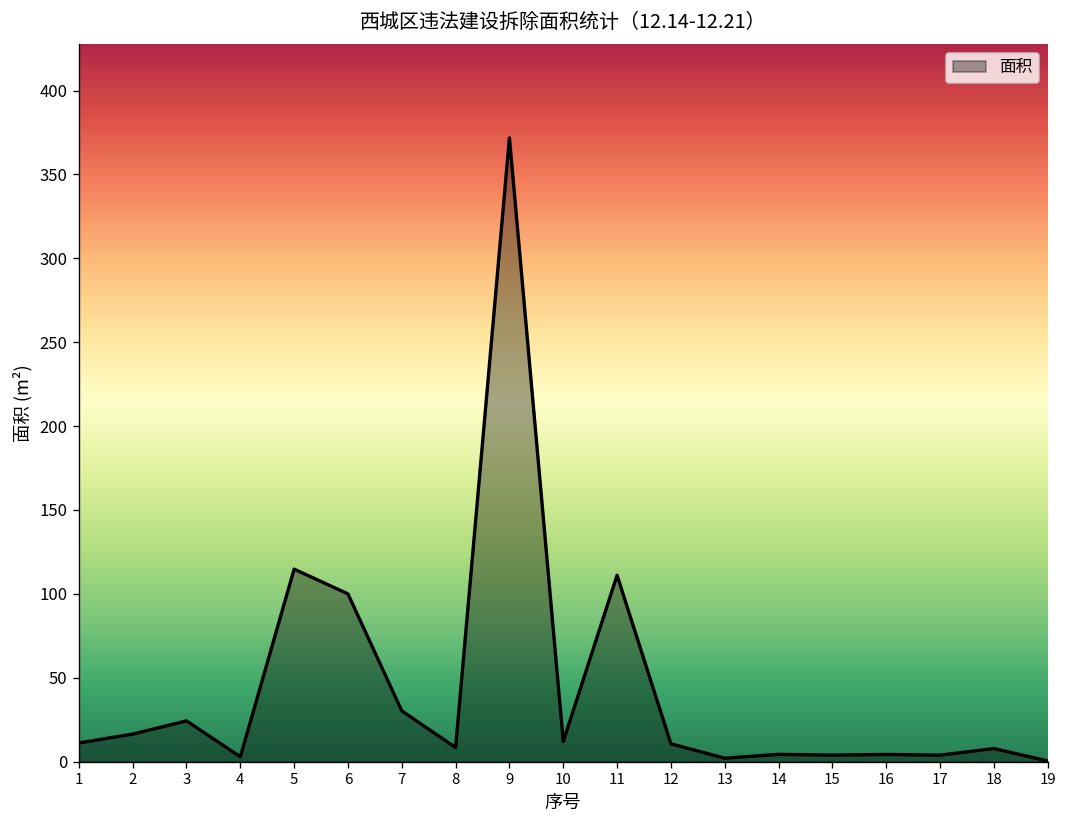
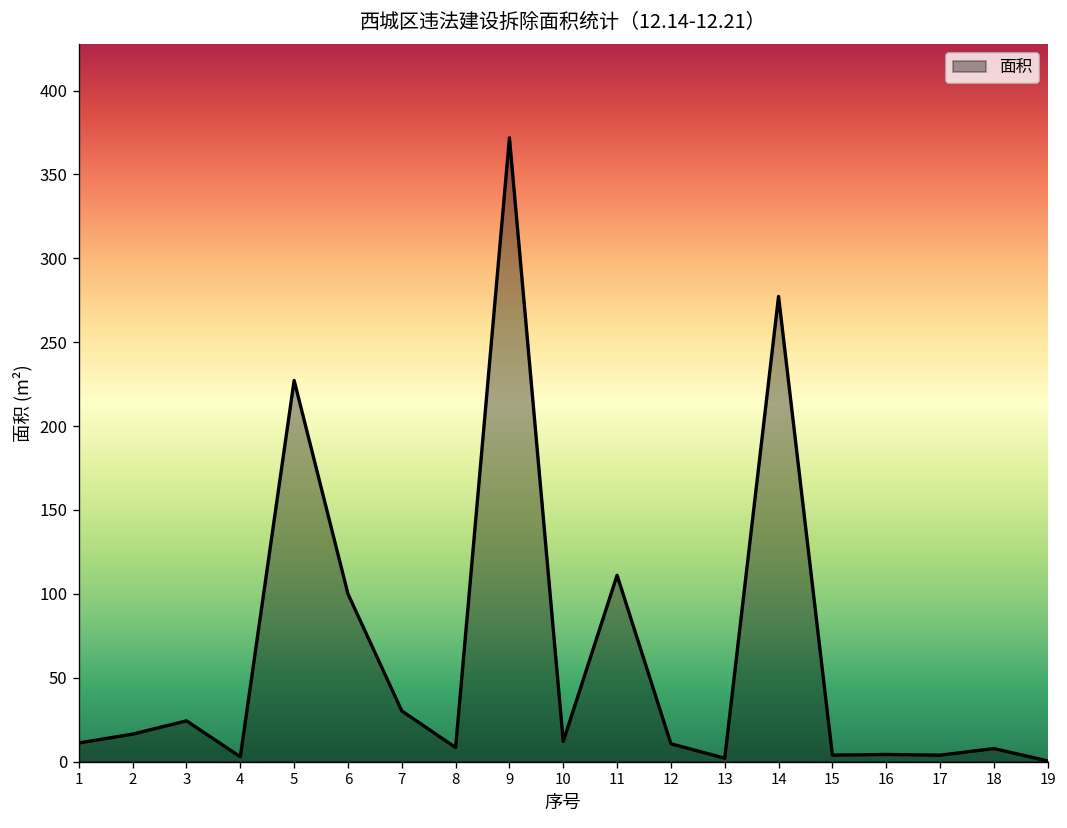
5: 115 -> 227
14: 4 -> 277
